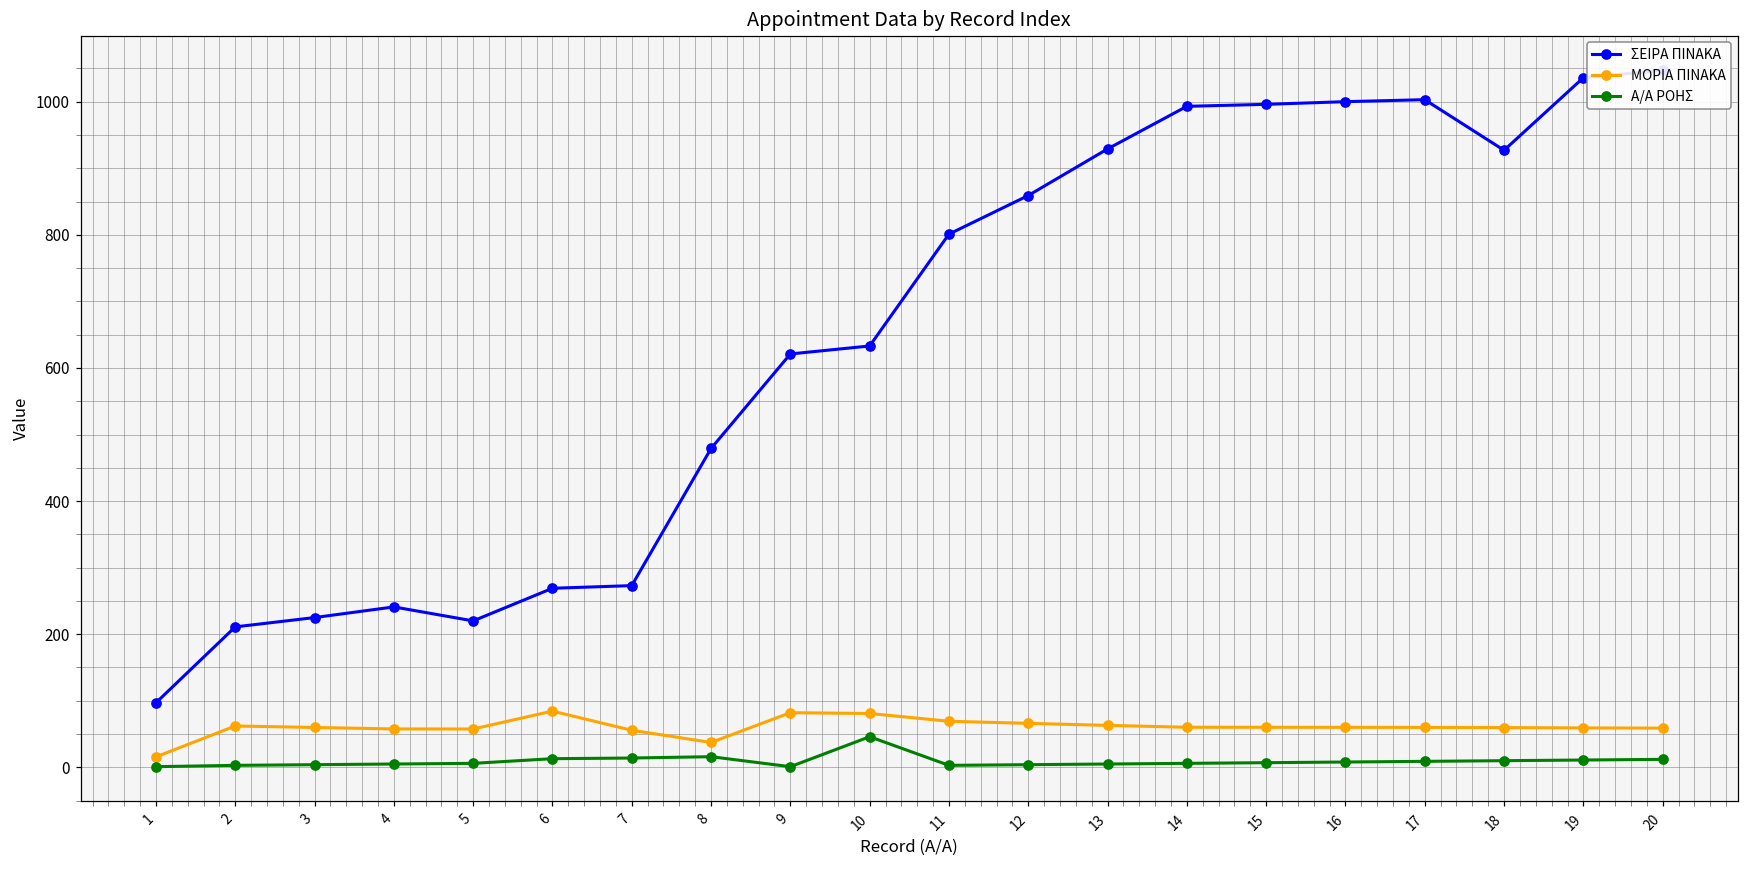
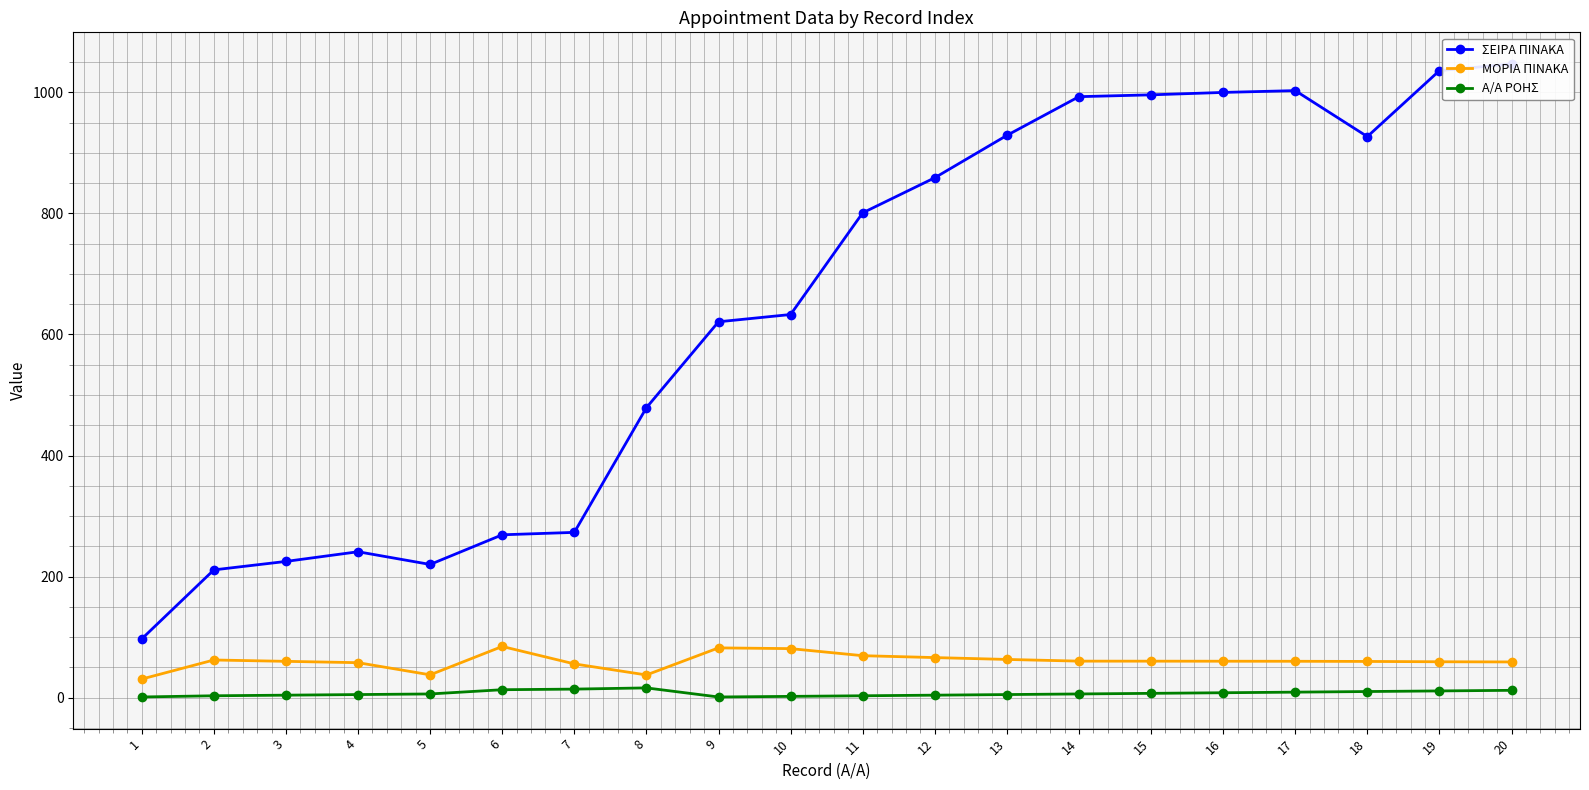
ΜΟΡΙΑ ΠΙΝΑΚΑ, 1: 20 -> 30
ΜΟΡΙΑ ΠΙΝΑΚΑ, 5: 60 -> 40
Α/Α ΡΟΗΣ, 10: 50 -> 0
